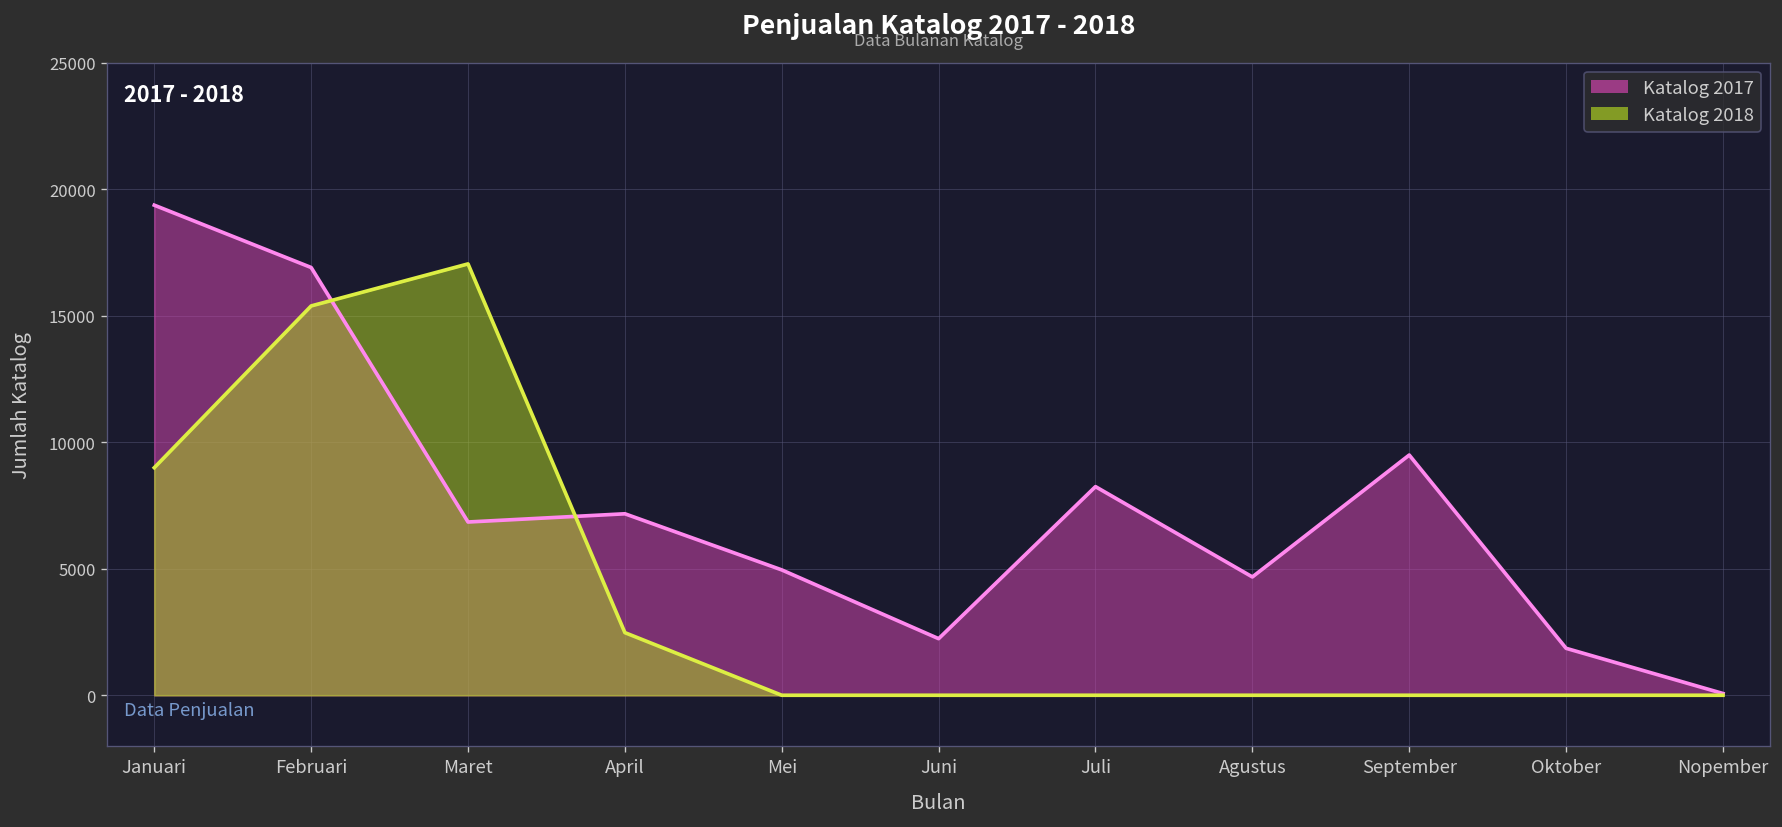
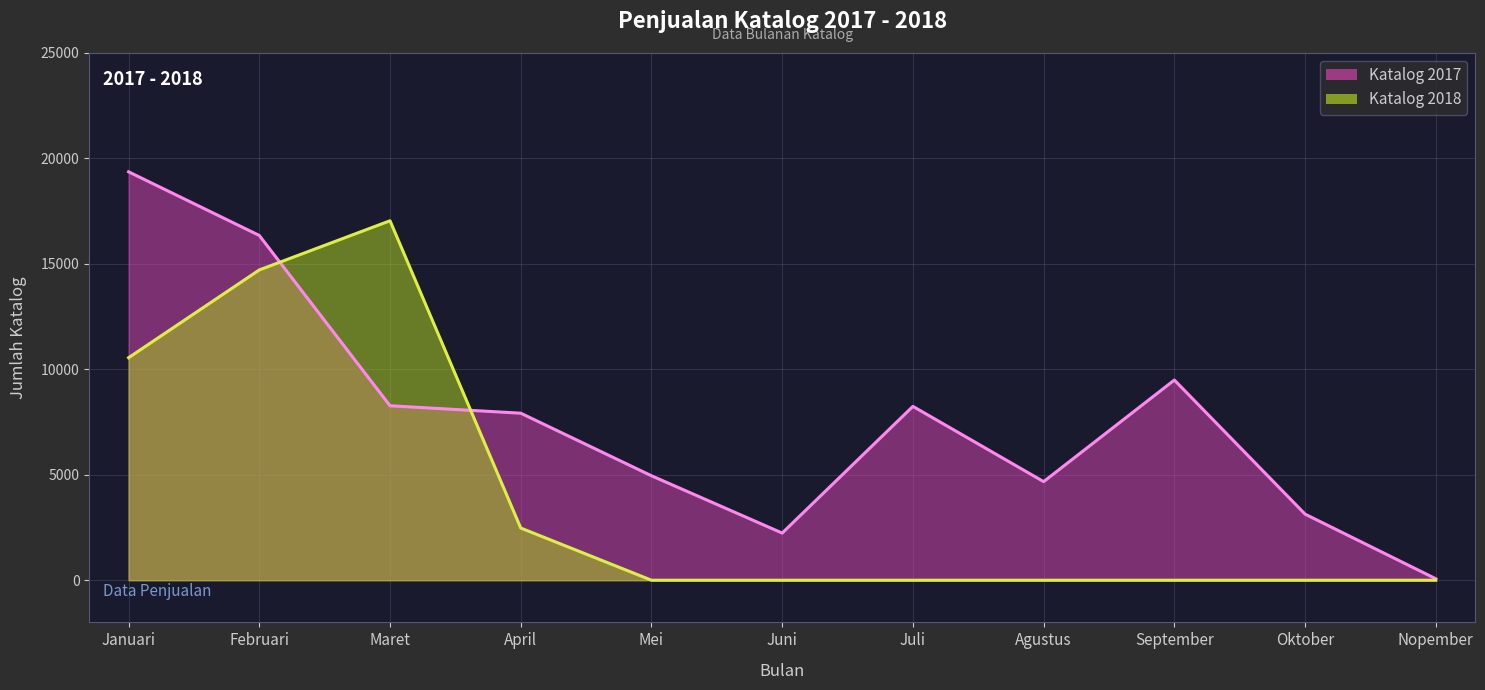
Katalog 2018, Januari: 9000 -> 10600
Katalog 2017, Februari: 16900 -> 16300
Katalog 2018, Februari: 15400 -> 14700
Katalog 2017, Maret: 6800 -> 8300
Katalog 2017, April: 7200 -> 7900
Katalog 2017, Oktober: 1900 -> 3100
